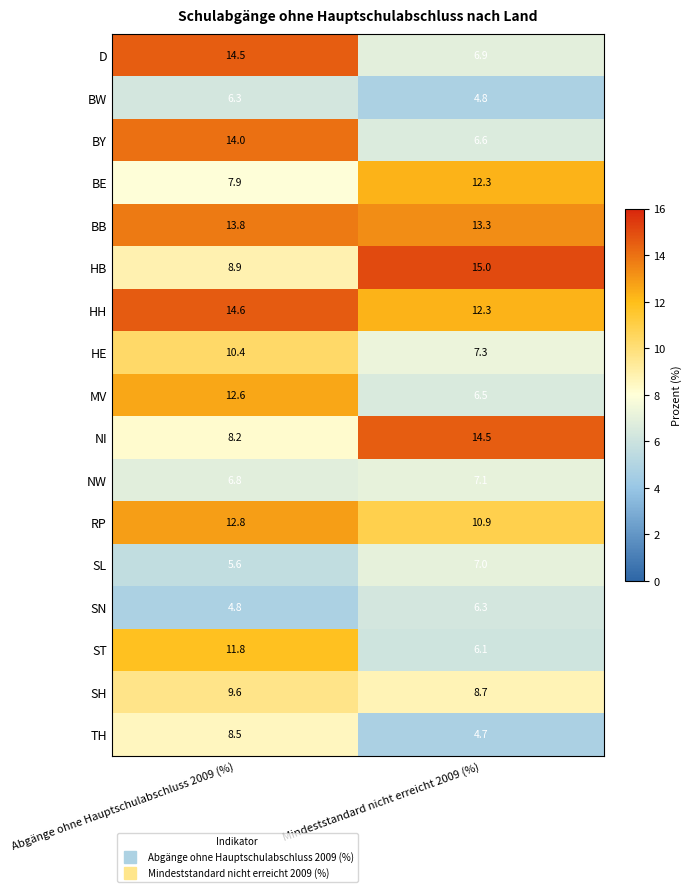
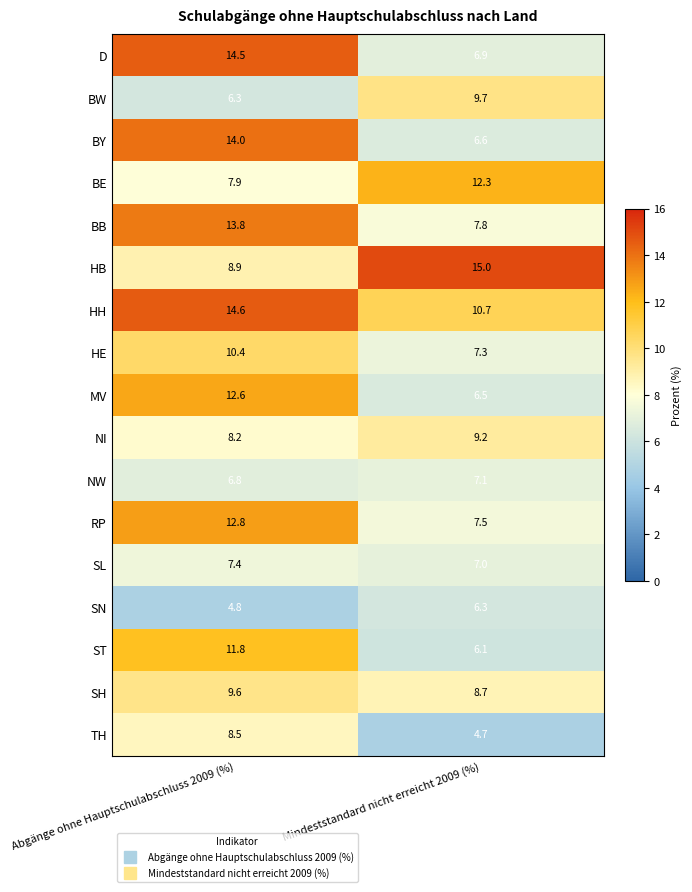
BW, Mindeststandard nicht erreicht 2009 (%): 4.8 -> 9.7
BB, Mindeststandard nicht erreicht 2009 (%): 13.3 -> 7.8
HH, Mindeststandard nicht erreicht 2009 (%): 12.3 -> 10.7
NI, Mindeststandard nicht erreicht 2009 (%): 14.5 -> 9.2
RP, Mindeststandard nicht erreicht 2009 (%): 10.9 -> 7.5
SL, Abgänge ohne Hauptschulabschluss 2009 (%): 5.6 -> 7.4
